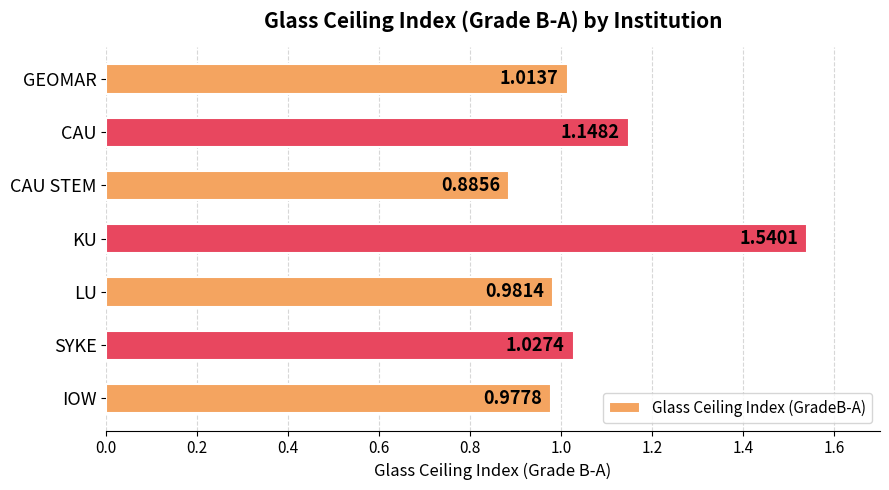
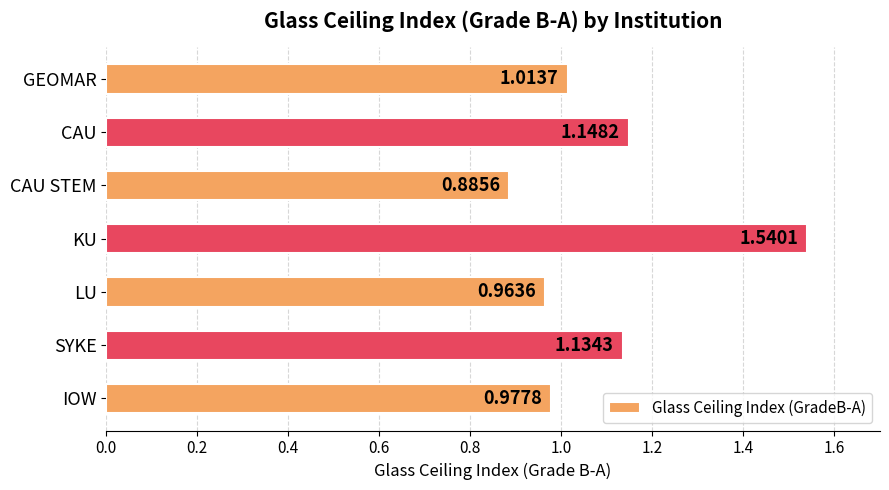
LU: 0.9814 -> 0.9636
SYKE: 1.0274 -> 1.1343
